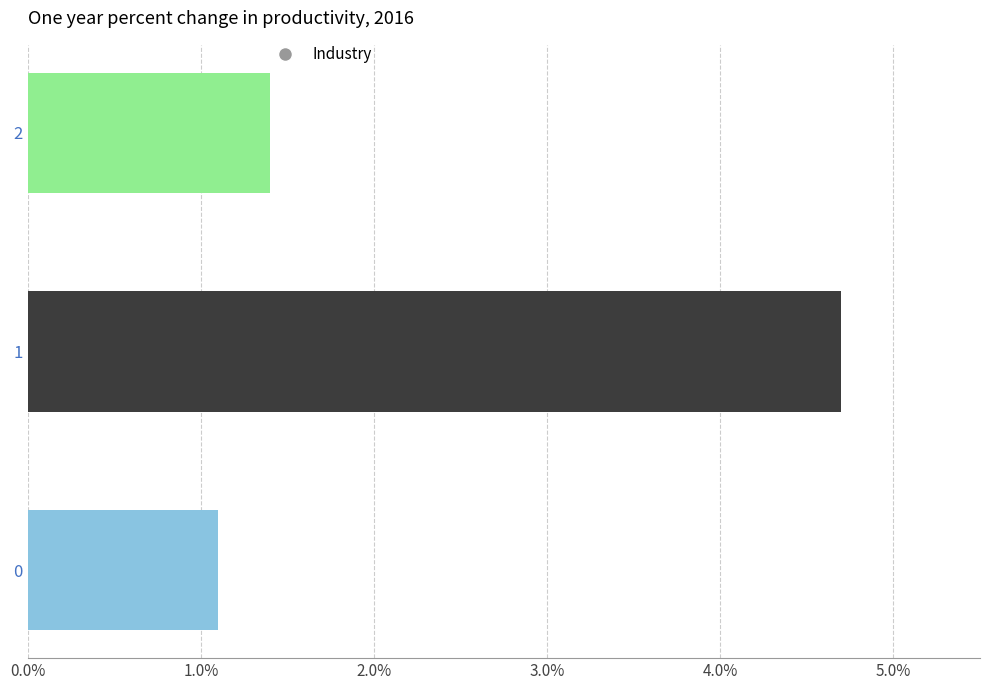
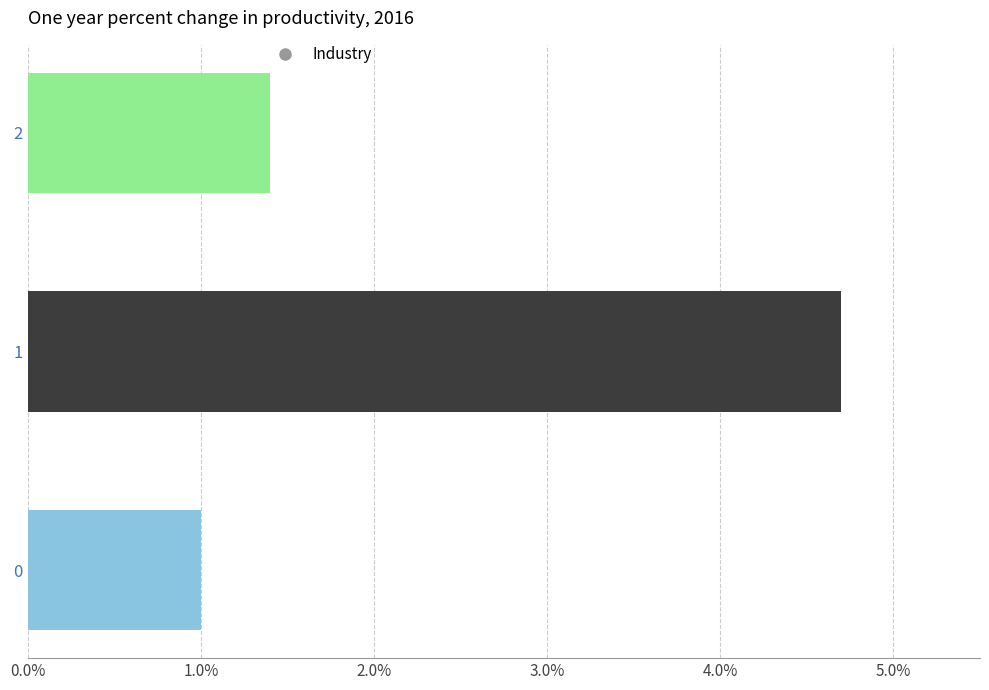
0: 1.1% -> 1.0%
